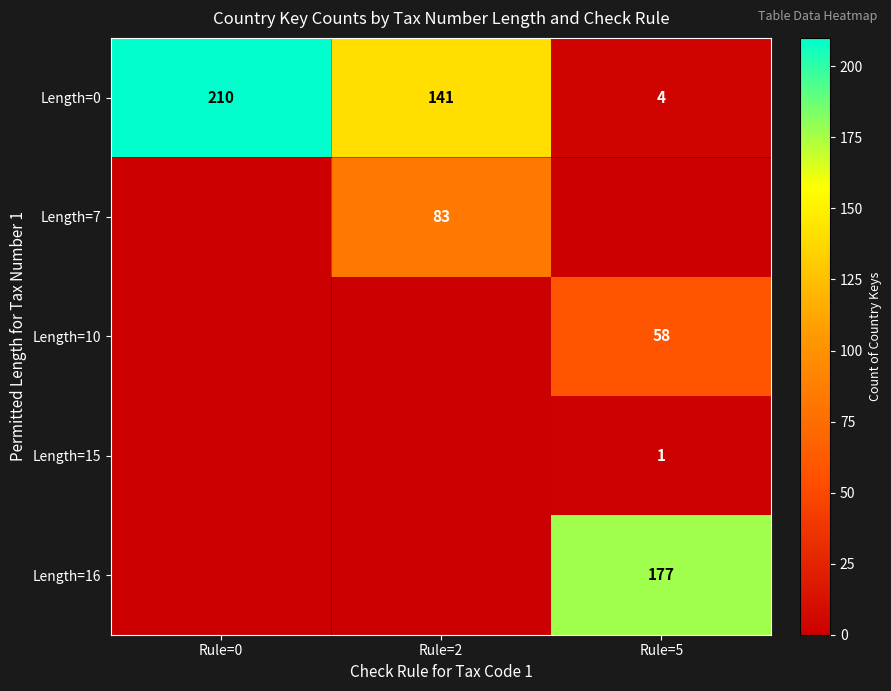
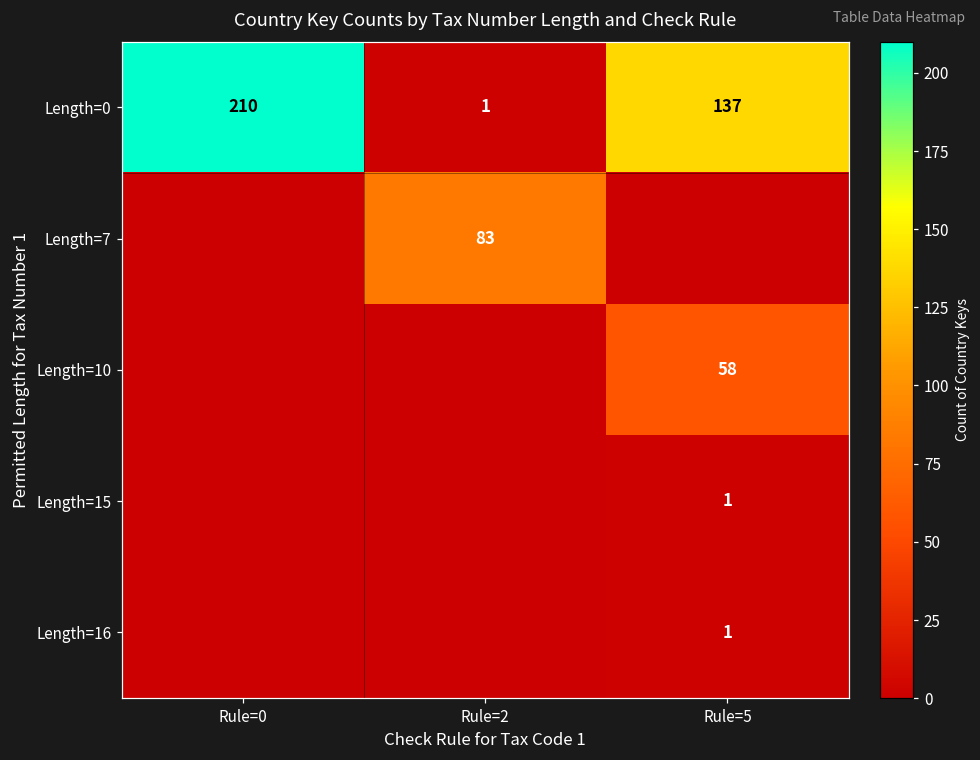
Length=0, Rule=2: 141 -> 1
Length=0, Rule=5: 4 -> 137
Length=16, Rule=5: 177 -> 1
